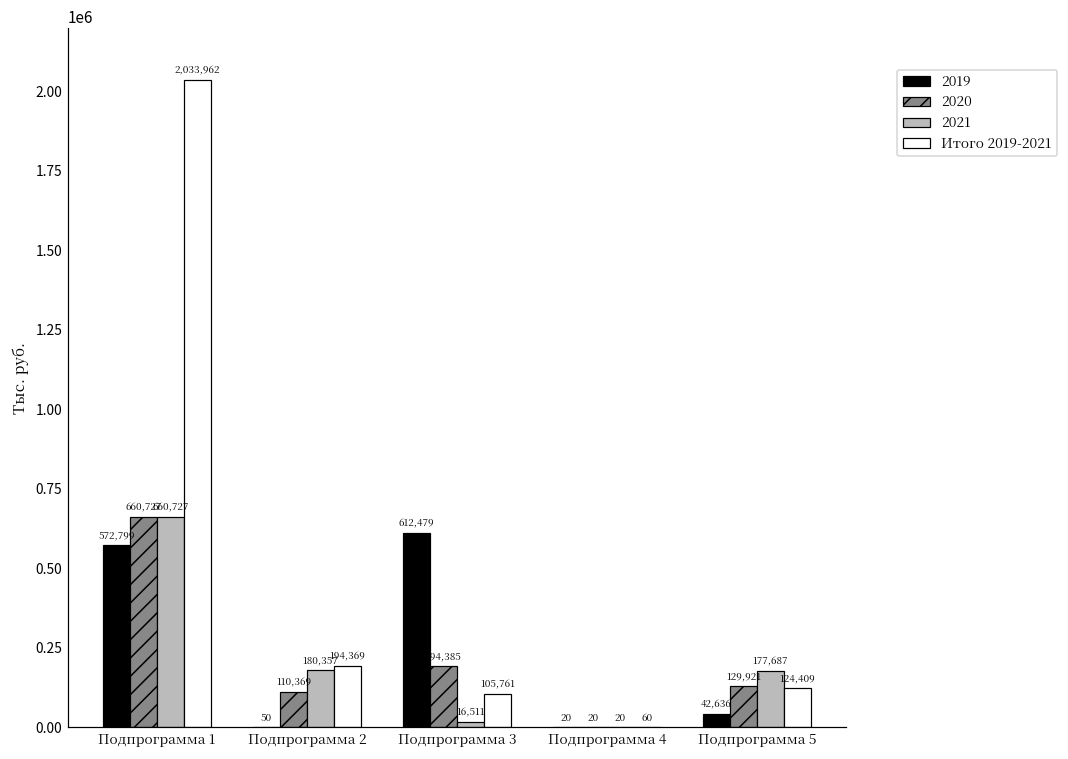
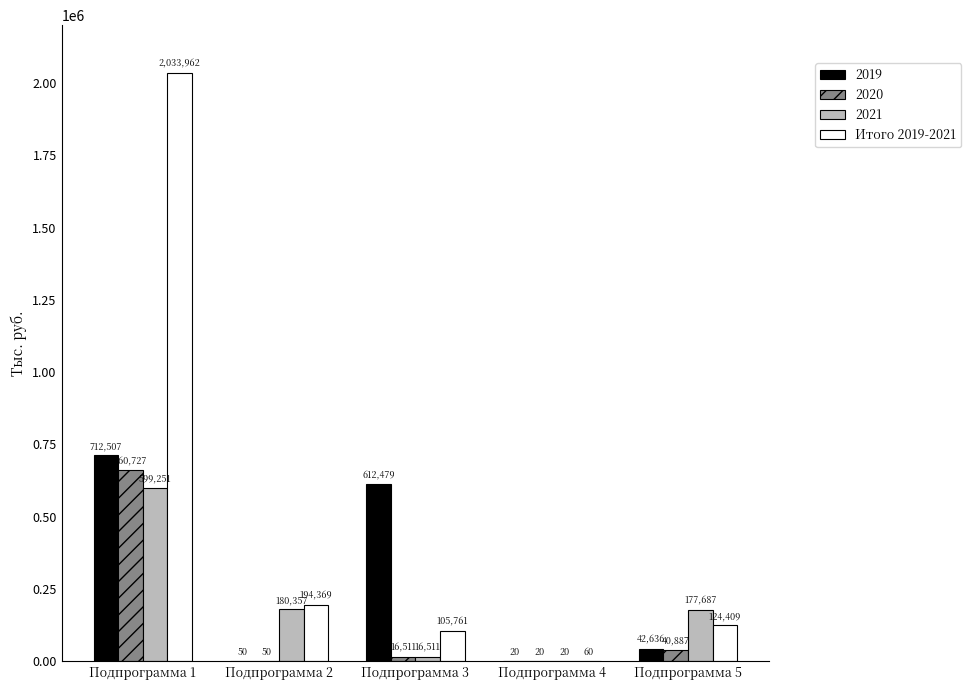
2019, Подпрограмма 1: 572,799 -> 712,507
2021, Подпрограмма 1: 660,727 -> 599,251
2020, Подпрограмма 2: 110,369 -> 50
2020, Подпрограмма 3: 194,385 -> 16,511
2020, Подпрограмма 5: 129,921 -> 40,887
